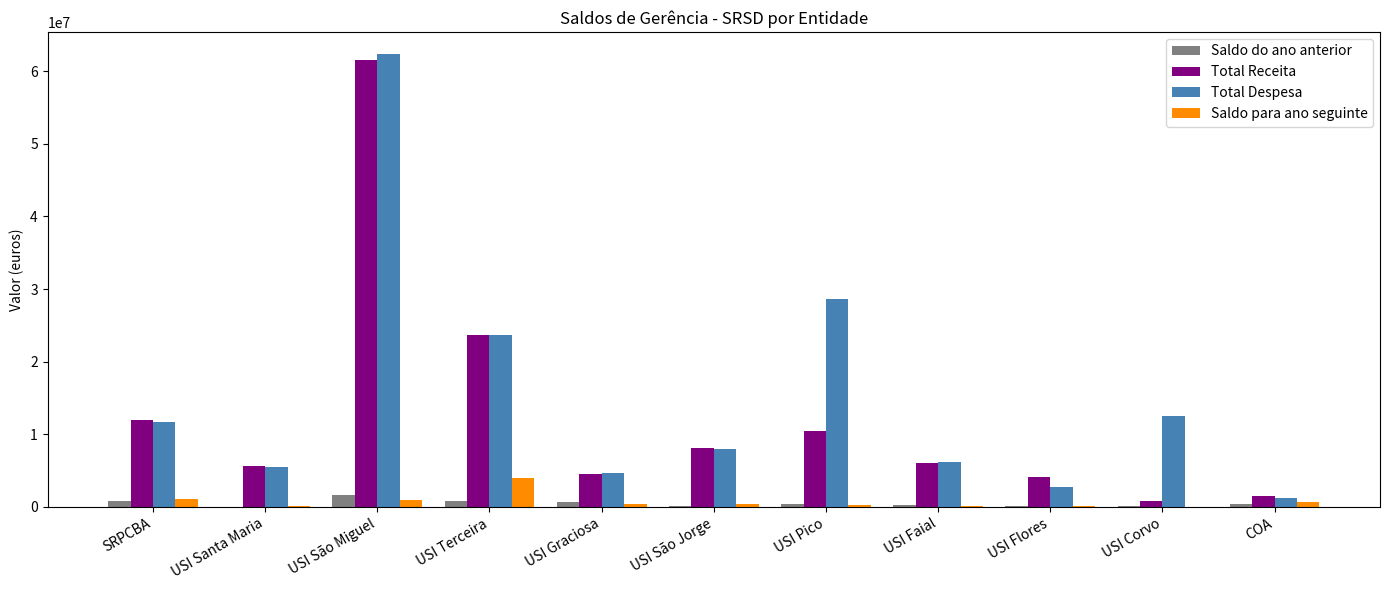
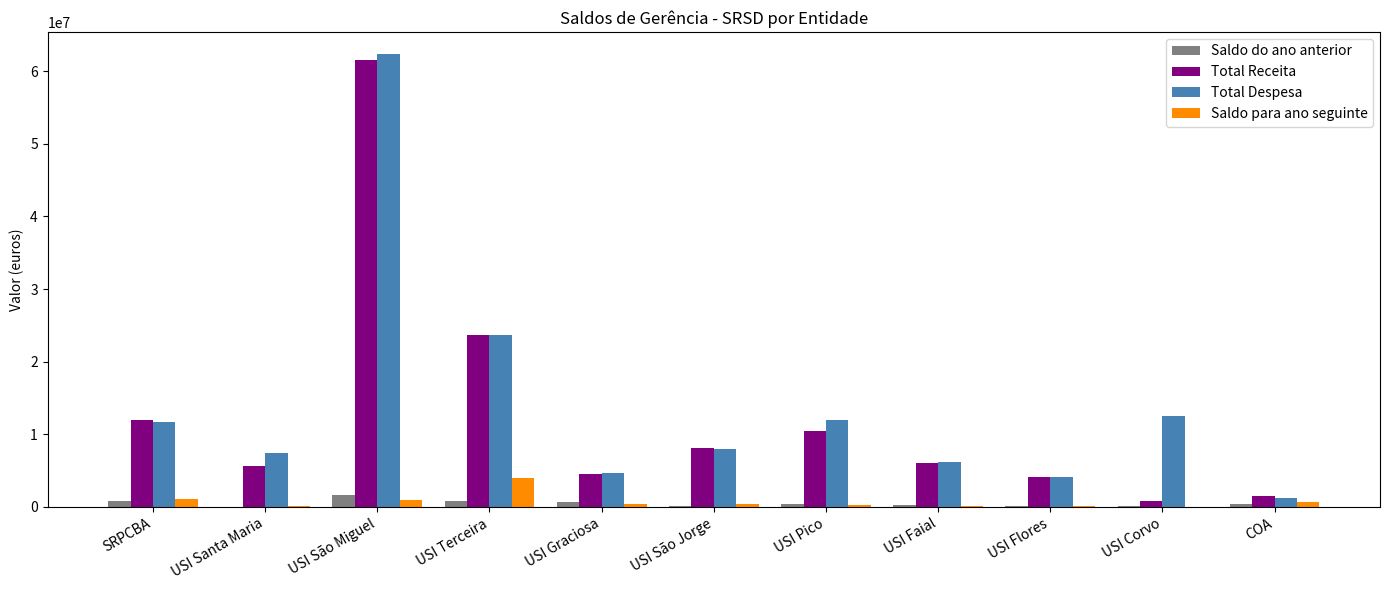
Total Despesa, USI Santa Maria: 5000000 -> 7000000
Total Despesa, USI Pico: 29000000 -> 12000000
Total Despesa, USI Flores: 3000000 -> 4000000
